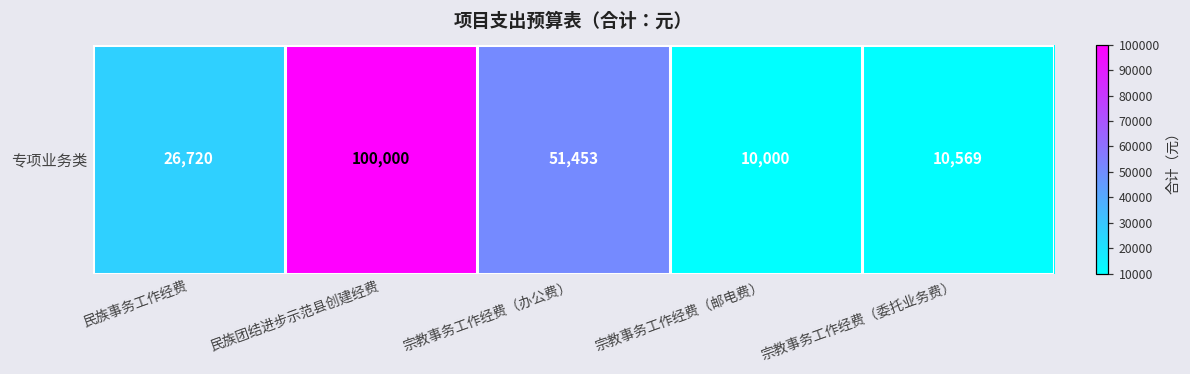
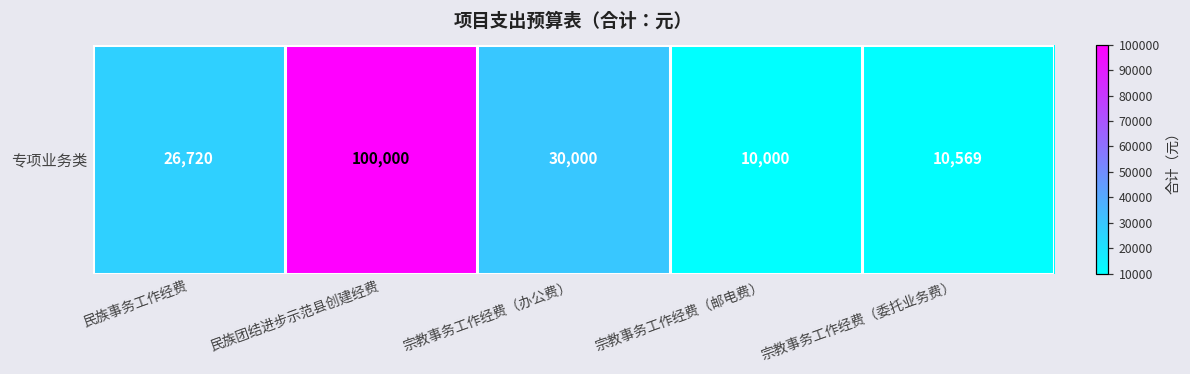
专项业务类, 宗教事务工作经费（办公费）: 51,453 -> 30,000
